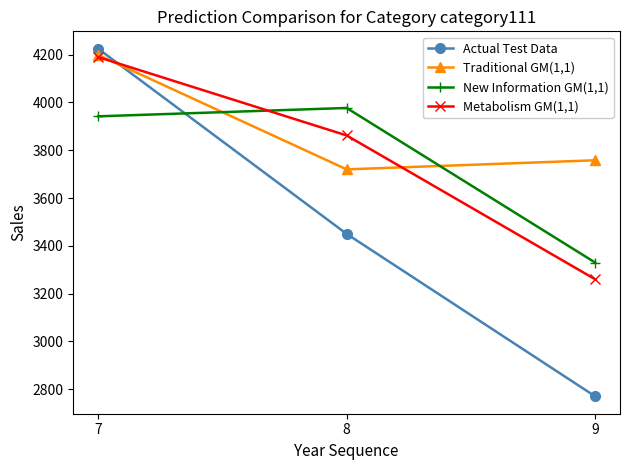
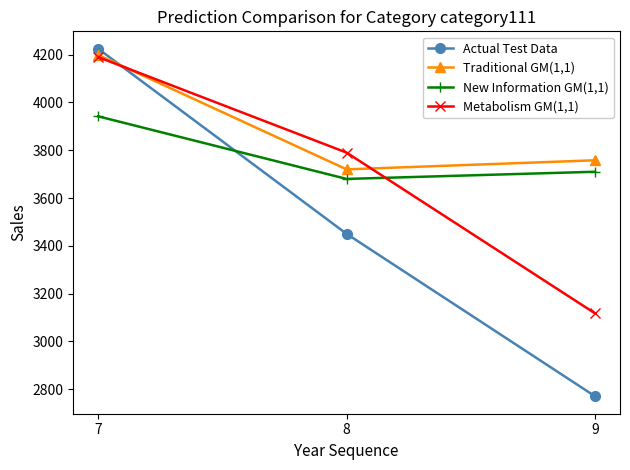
New Information GM(1,1), 8: 3980 -> 3680
Metabolism GM(1,1), 8: 3860 -> 3790
New Information GM(1,1), 9: 3330 -> 3710
Metabolism GM(1,1), 9: 3260 -> 3120
